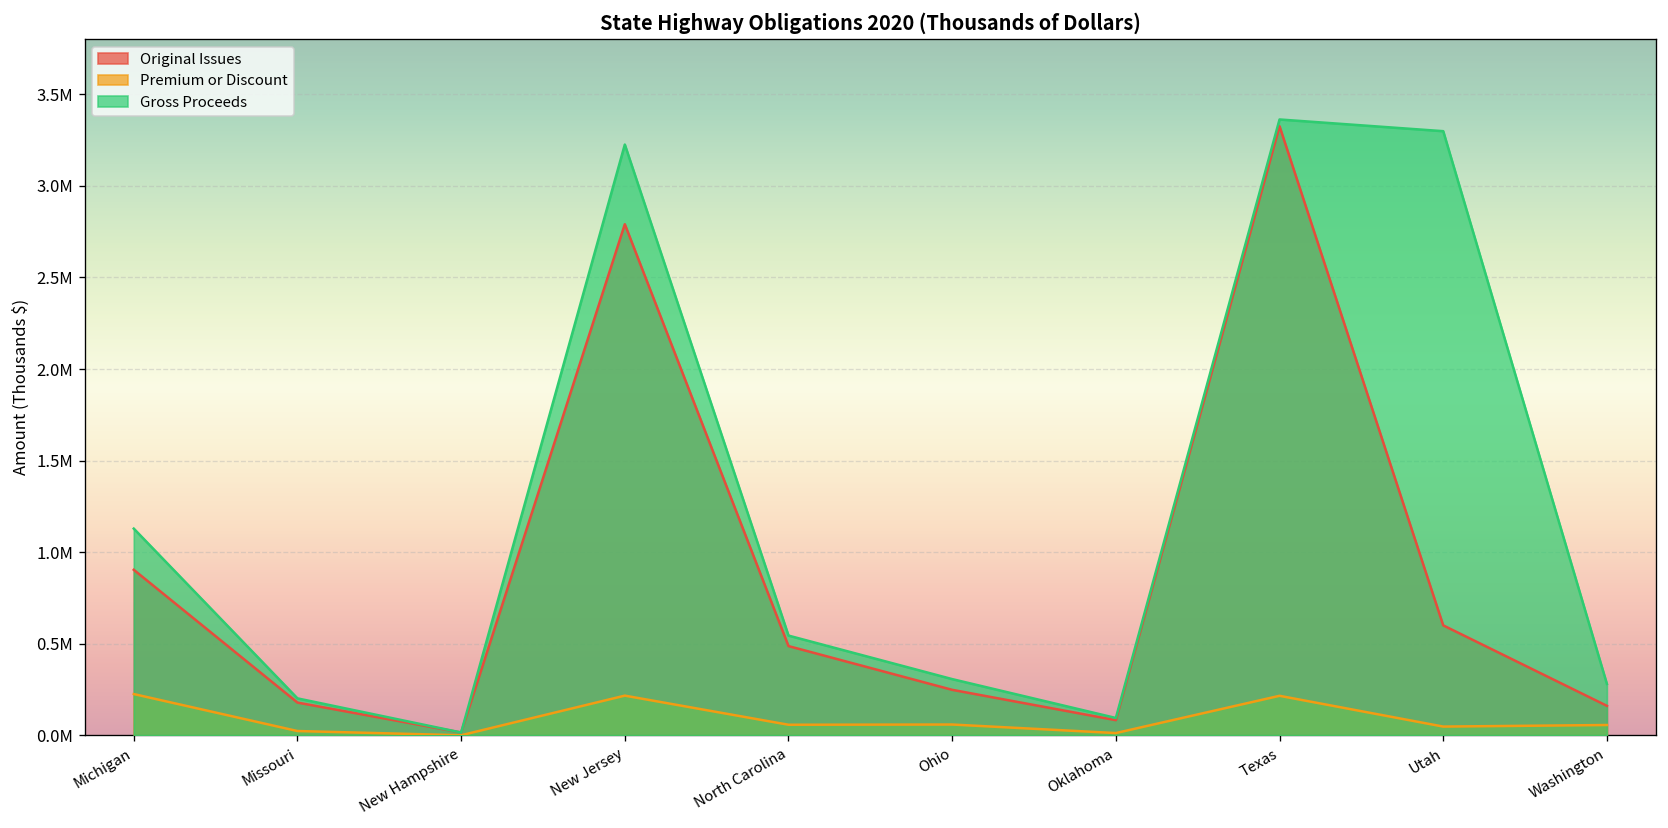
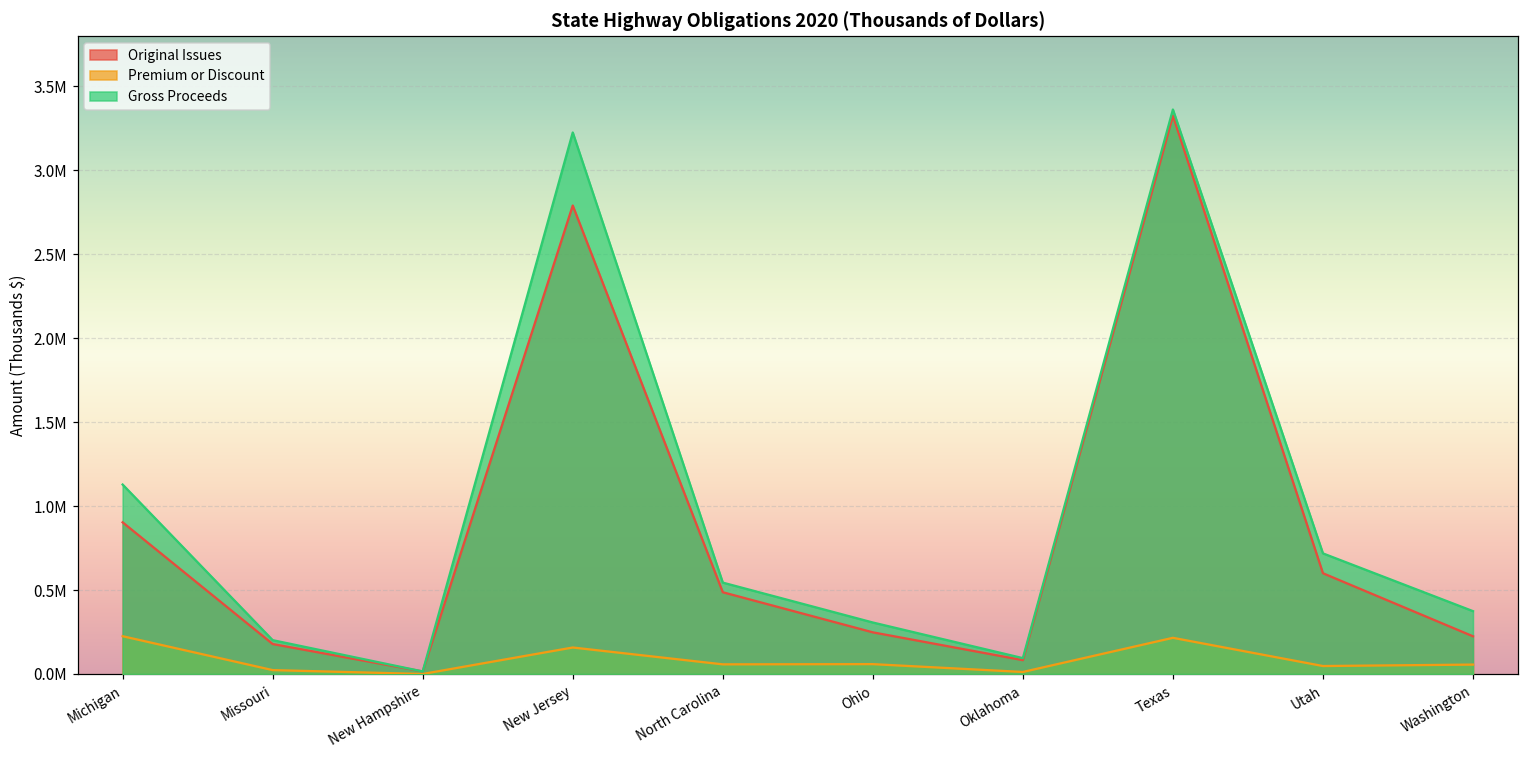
Premium or Discount, New Jersey: 220000 -> 160000
Gross Proceeds, Utah: 3300000 -> 720000
Original Issues, Washington: 160000 -> 220000
Gross Proceeds, Washington: 280000 -> 370000
